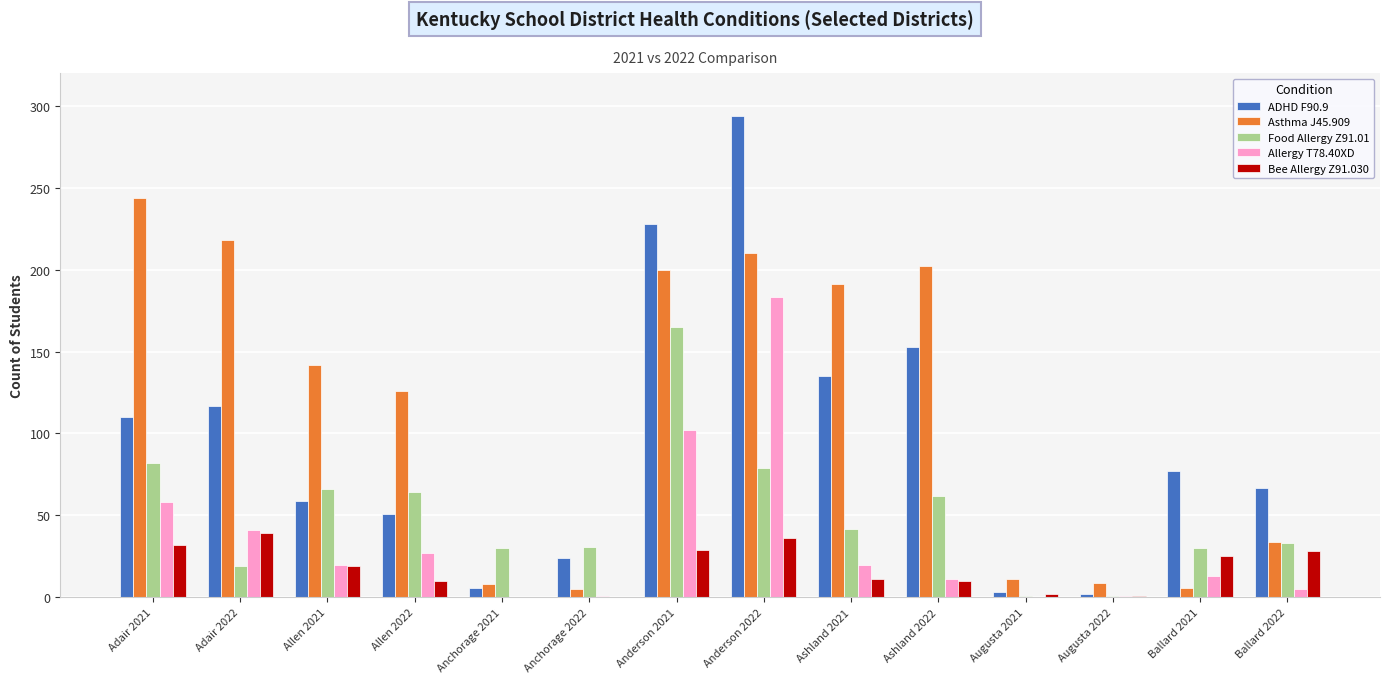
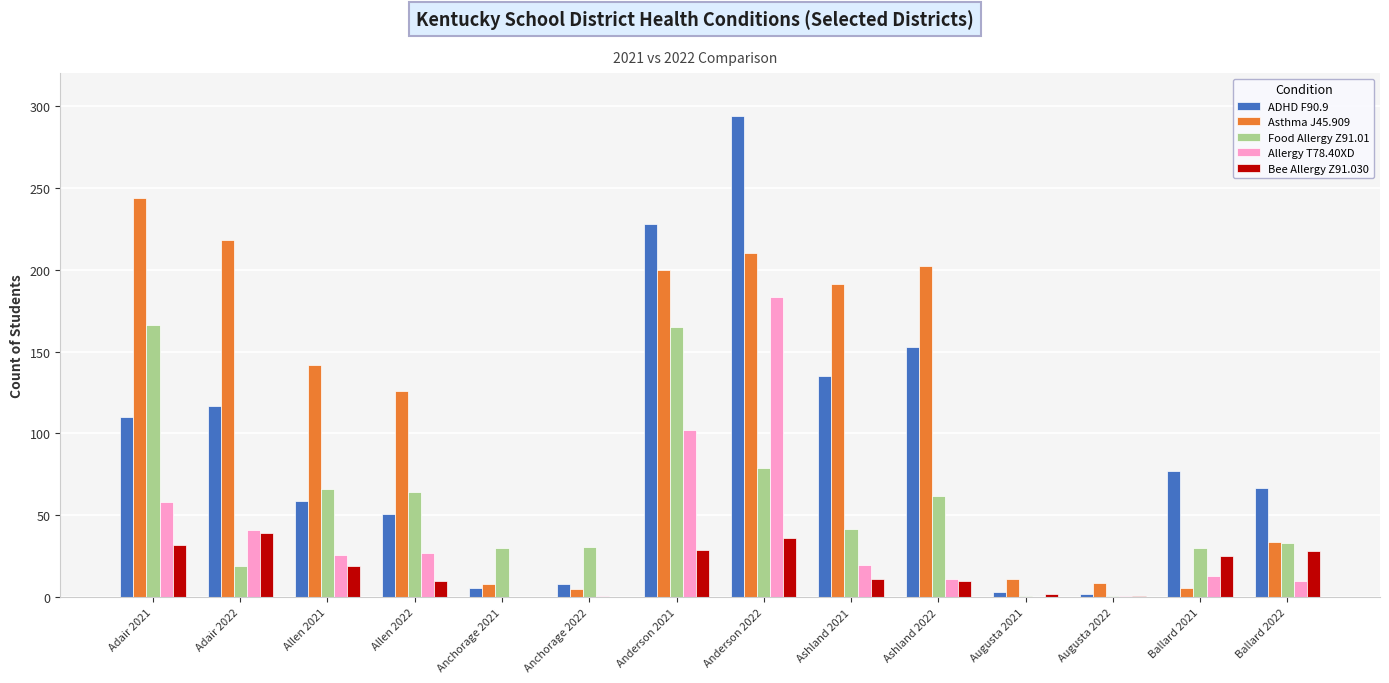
Food Allergy Z91.01, Adair 2021: 82 -> 166
Allergy T78.40XD, Allen 2021: 20 -> 26
ADHD F90.9, Anchorage 2022: 24 -> 8
Allergy T78.40XD, Ballard 2022: 5 -> 10
